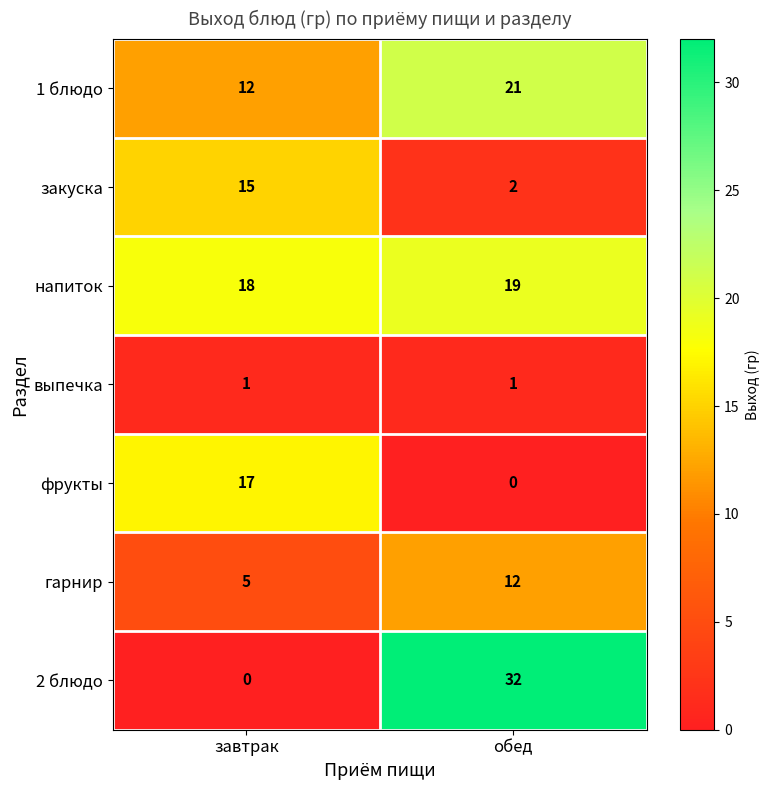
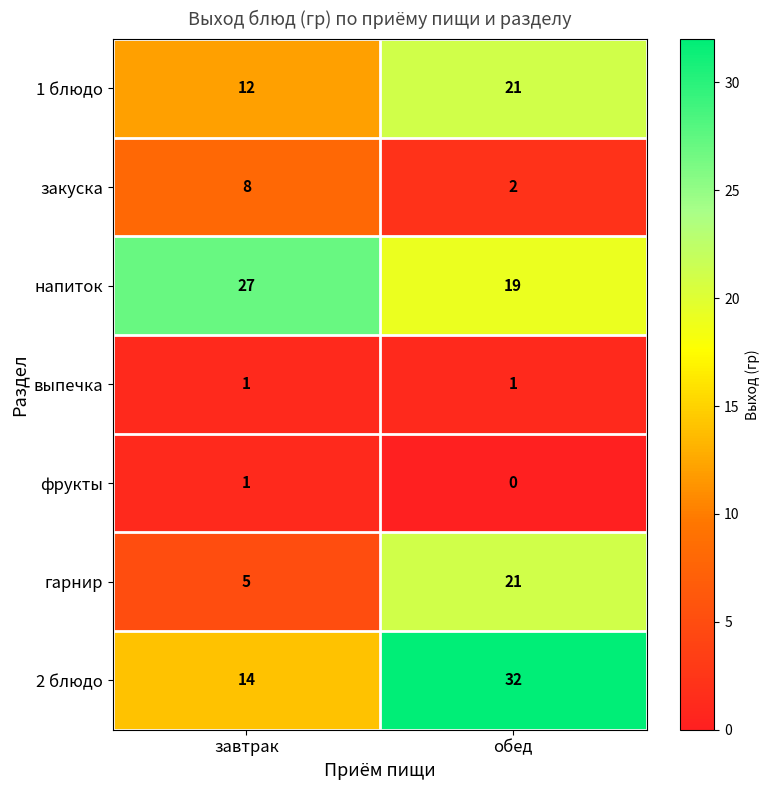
закуска, завтрак: 15 -> 8
напиток, завтрак: 18 -> 27
фрукты, завтрак: 17 -> 1
гарнир, обед: 12 -> 21
2 блюдо, завтрак: 0 -> 14
